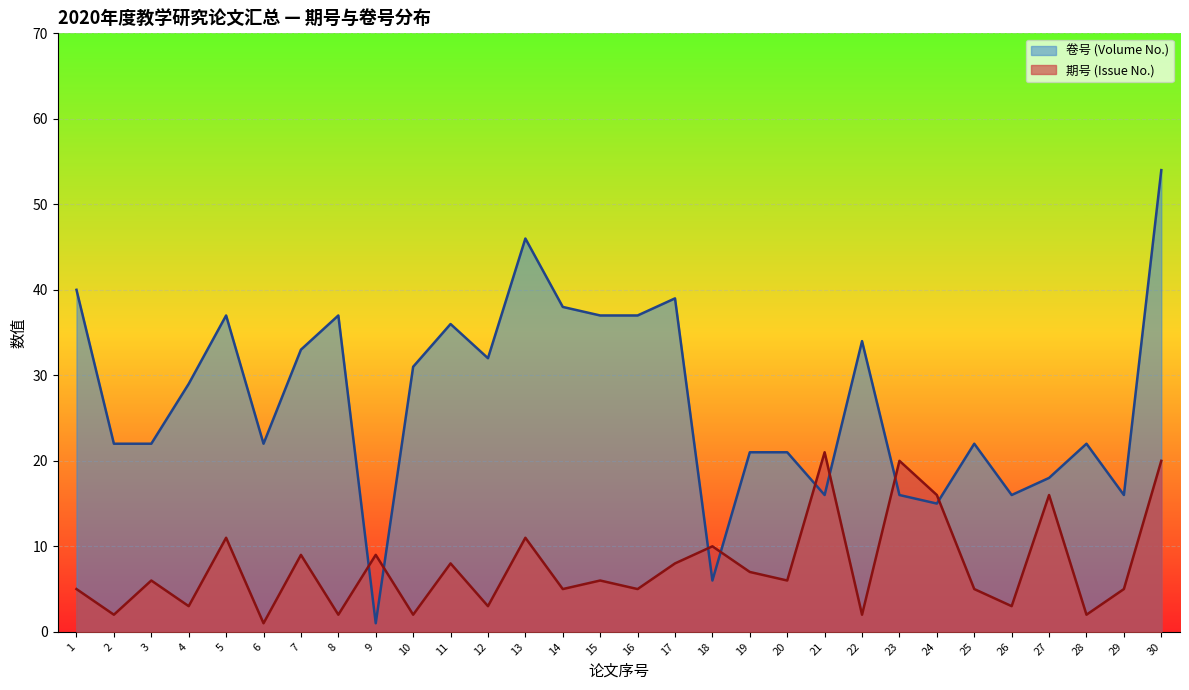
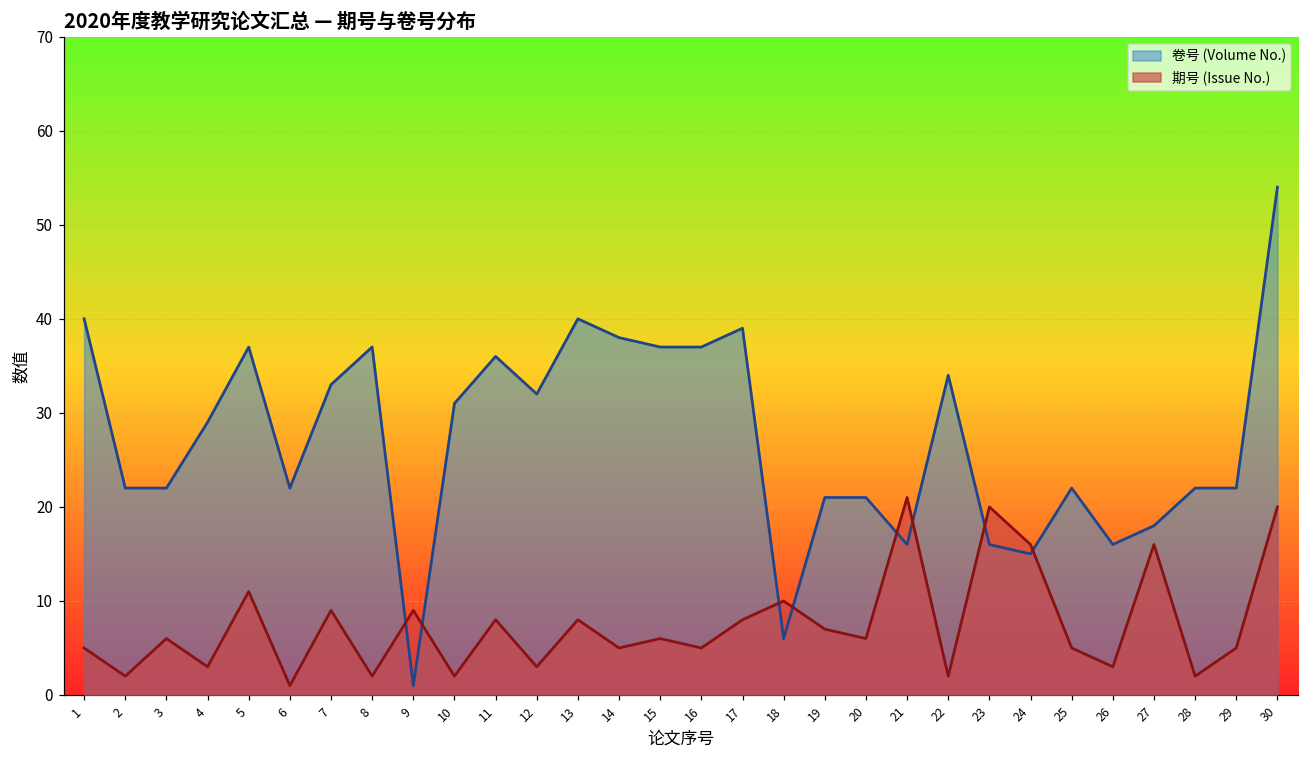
卷号 (Volume No.), 13: 46 -> 40
期号 (Issue No.), 13: 11 -> 8
卷号 (Volume No.), 29: 16 -> 22
